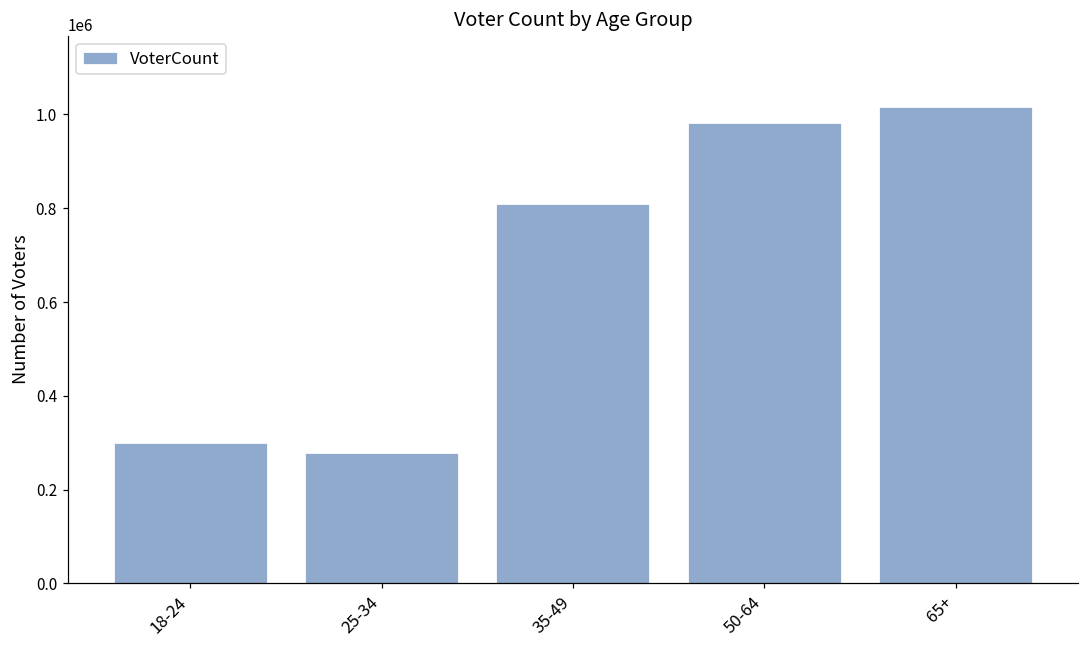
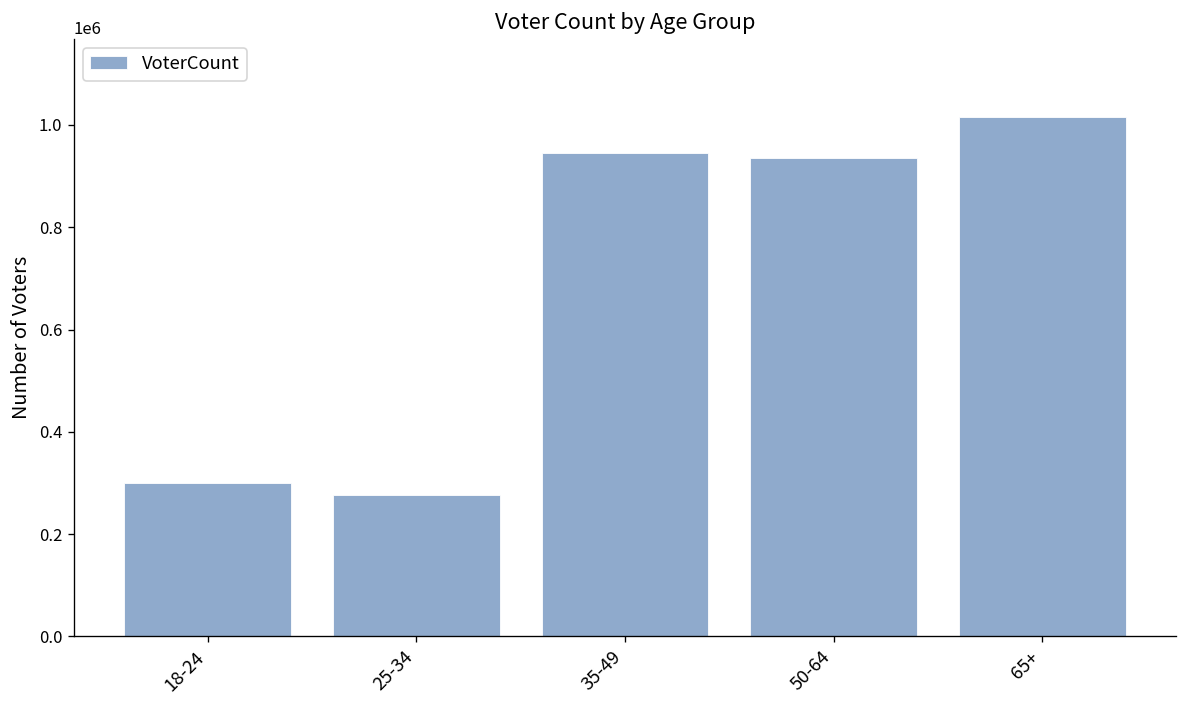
35-49: 810000 -> 950000
50-64: 980000 -> 930000
